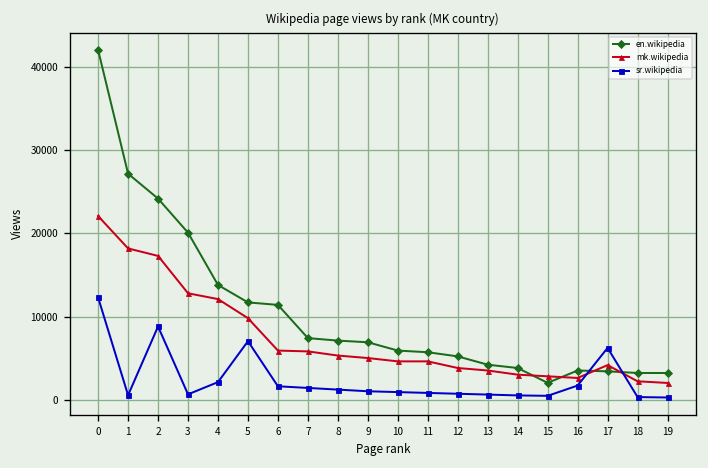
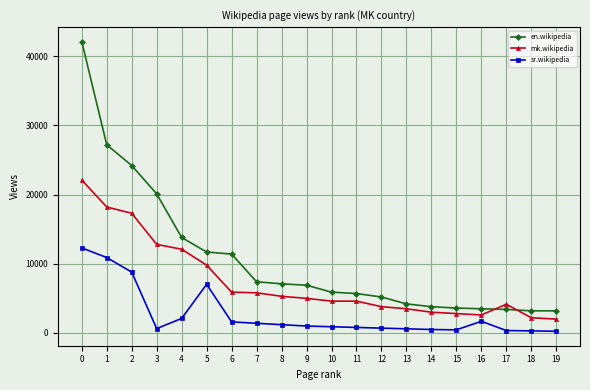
sr.wikipedia, 1: 1000 -> 11000
en.wikipedia, 15: 2000 -> 4000
sr.wikipedia, 17: 6000 -> 0
